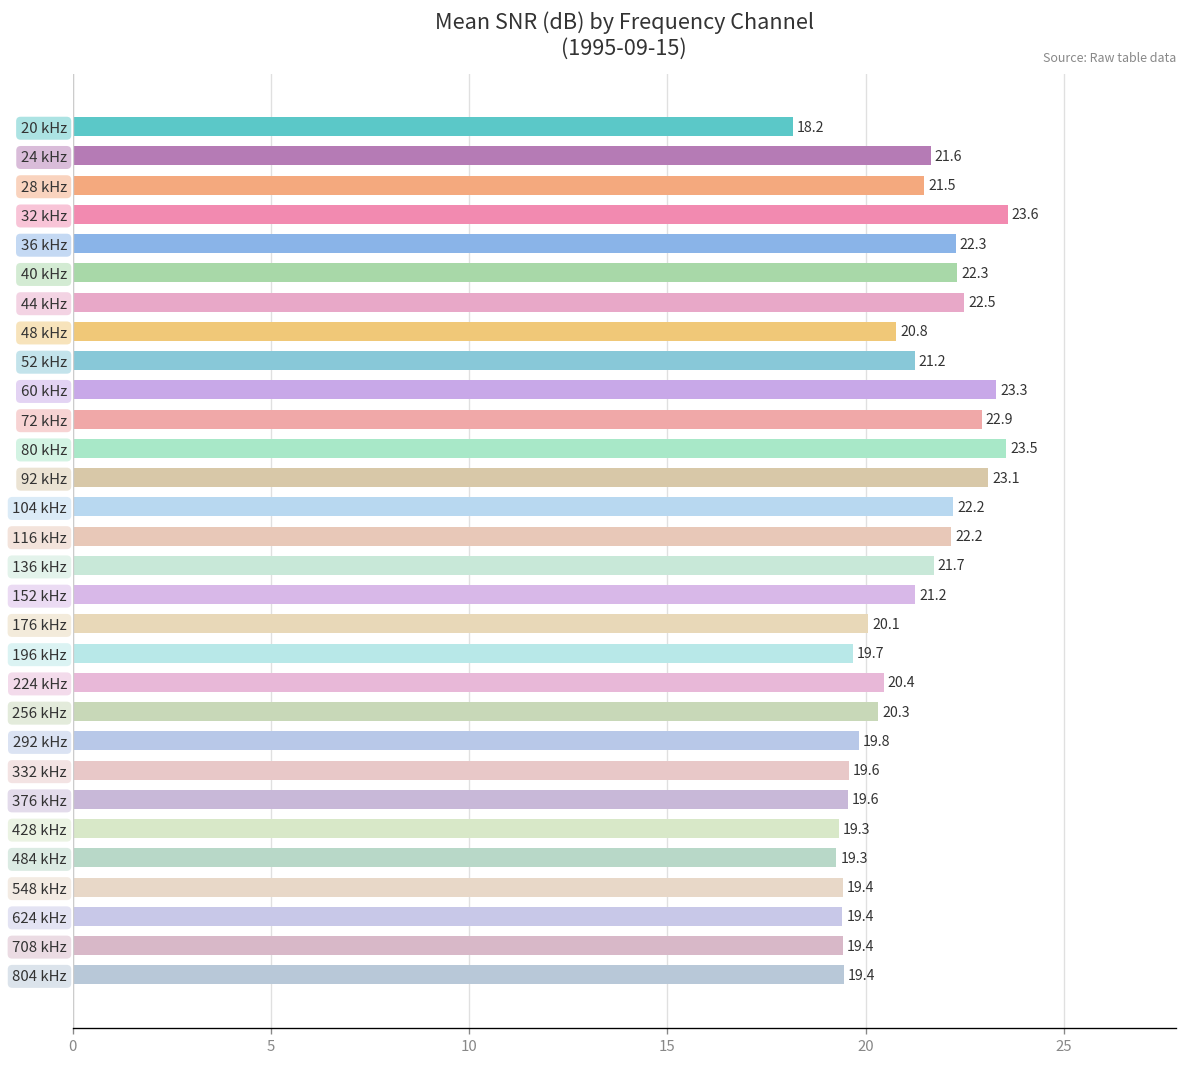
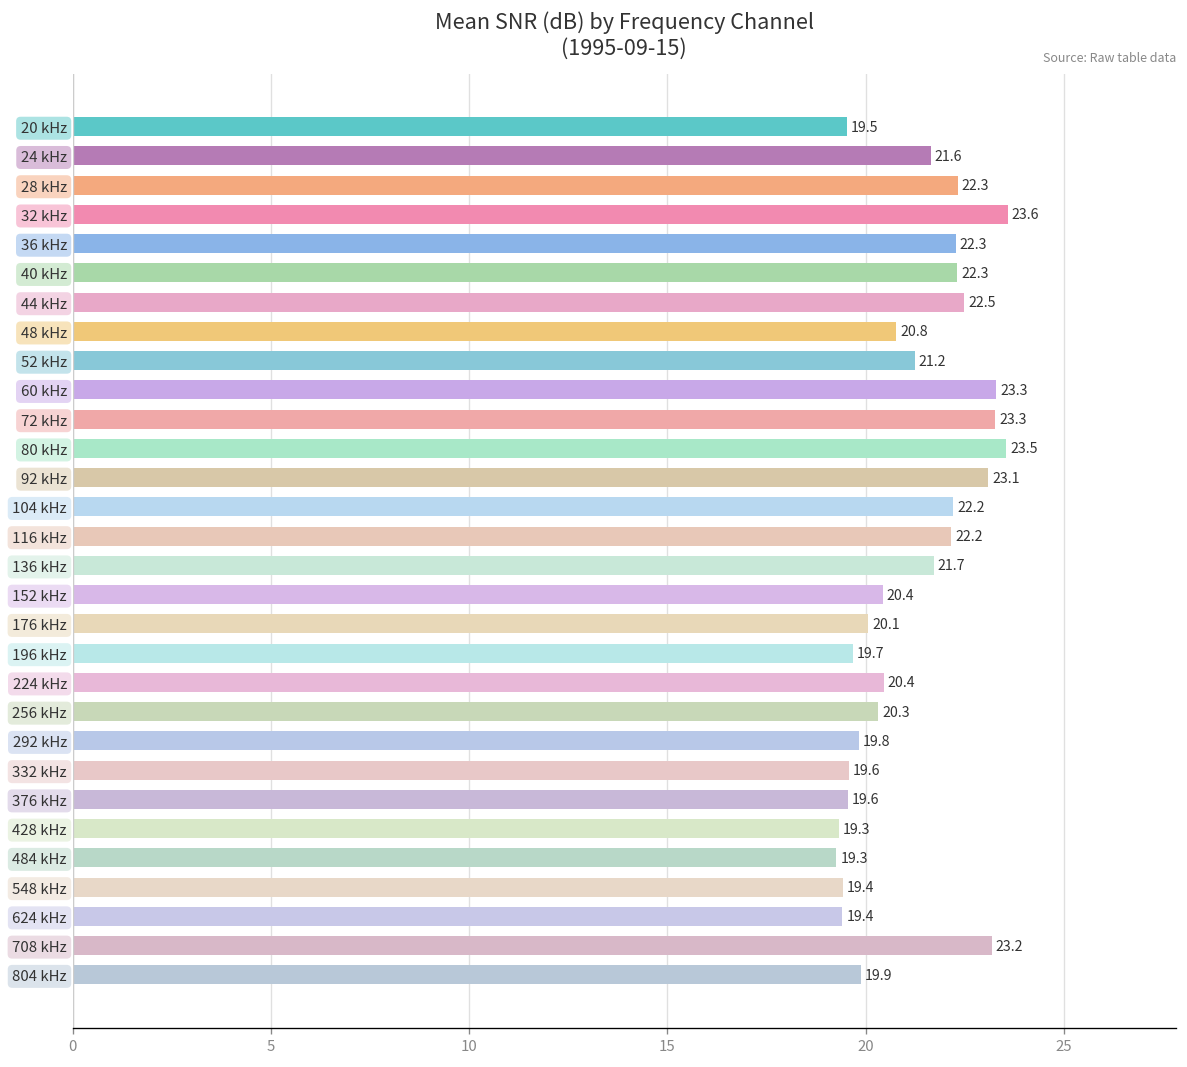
20 kHz: 18.2 -> 19.5
28 kHz: 21.5 -> 22.3
72 kHz: 22.9 -> 23.3
152 kHz: 21.2 -> 20.4
708 kHz: 19.4 -> 23.2
804 kHz: 19.4 -> 19.9
